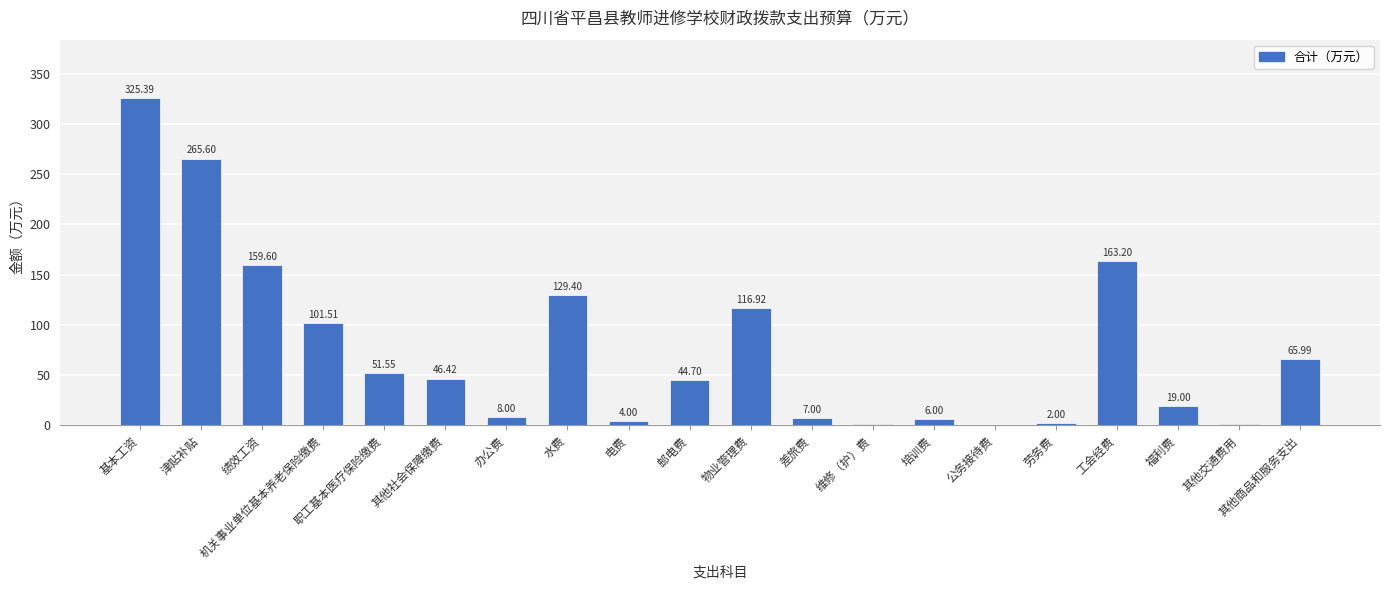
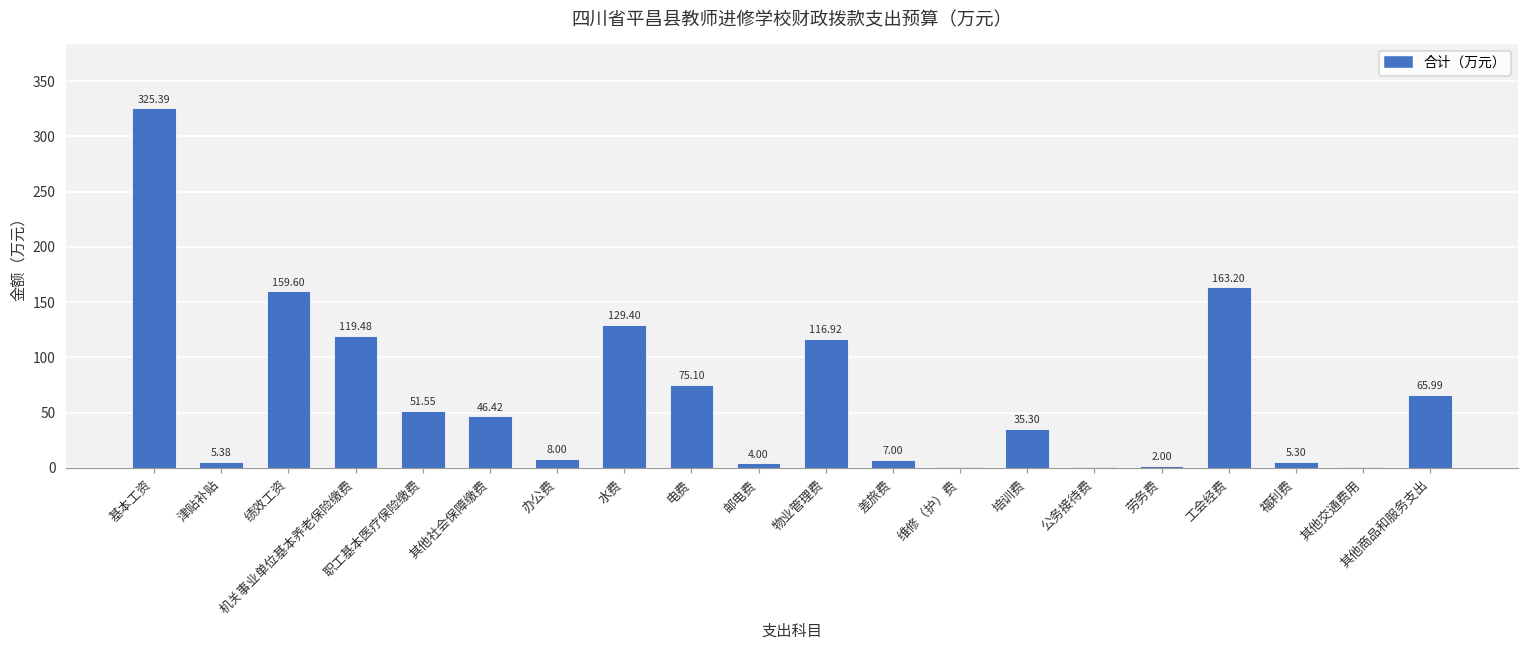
津贴补贴: 265.60 -> 5.38
机关事业单位基本养老保险缴费: 101.51 -> 119.48
电费: 4.00 -> 75.10
邮电费: 44.70 -> 4.00
培训费: 6.00 -> 35.30
福利费: 19.00 -> 5.30
